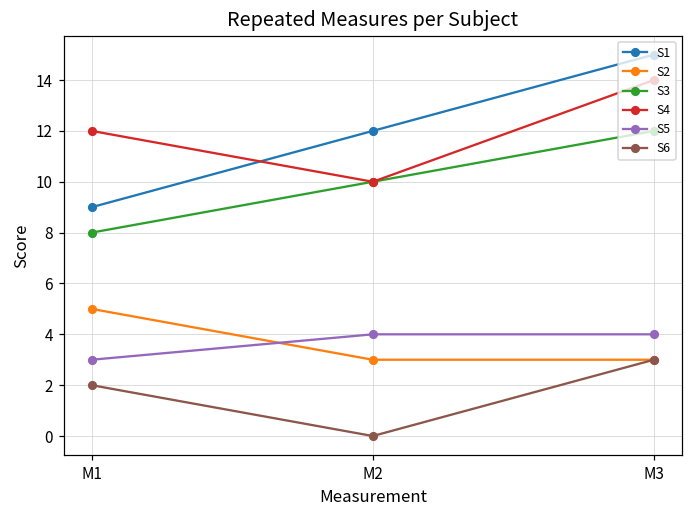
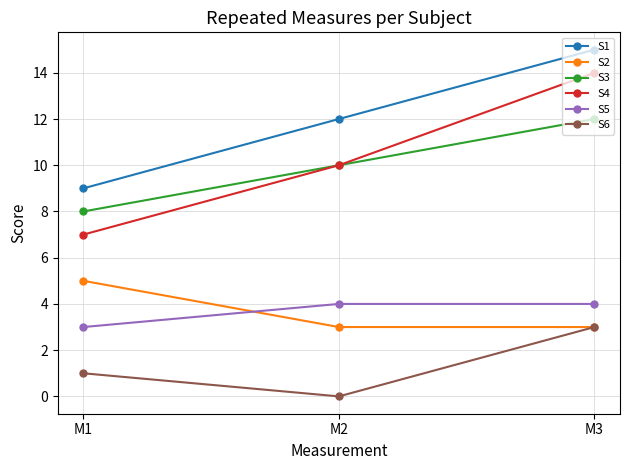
S4, M1: 12 -> 7
S6, M1: 2 -> 1
